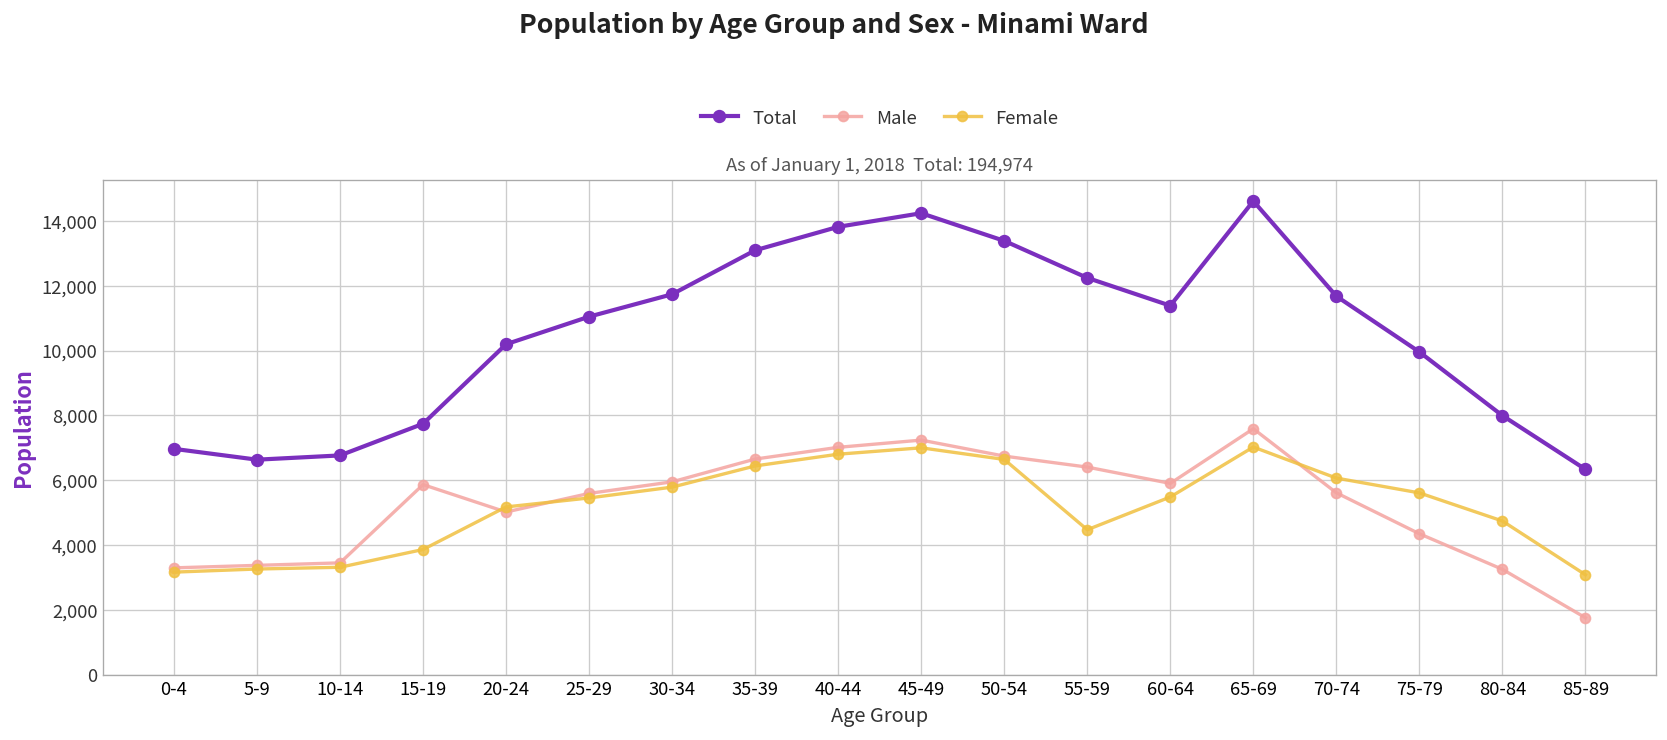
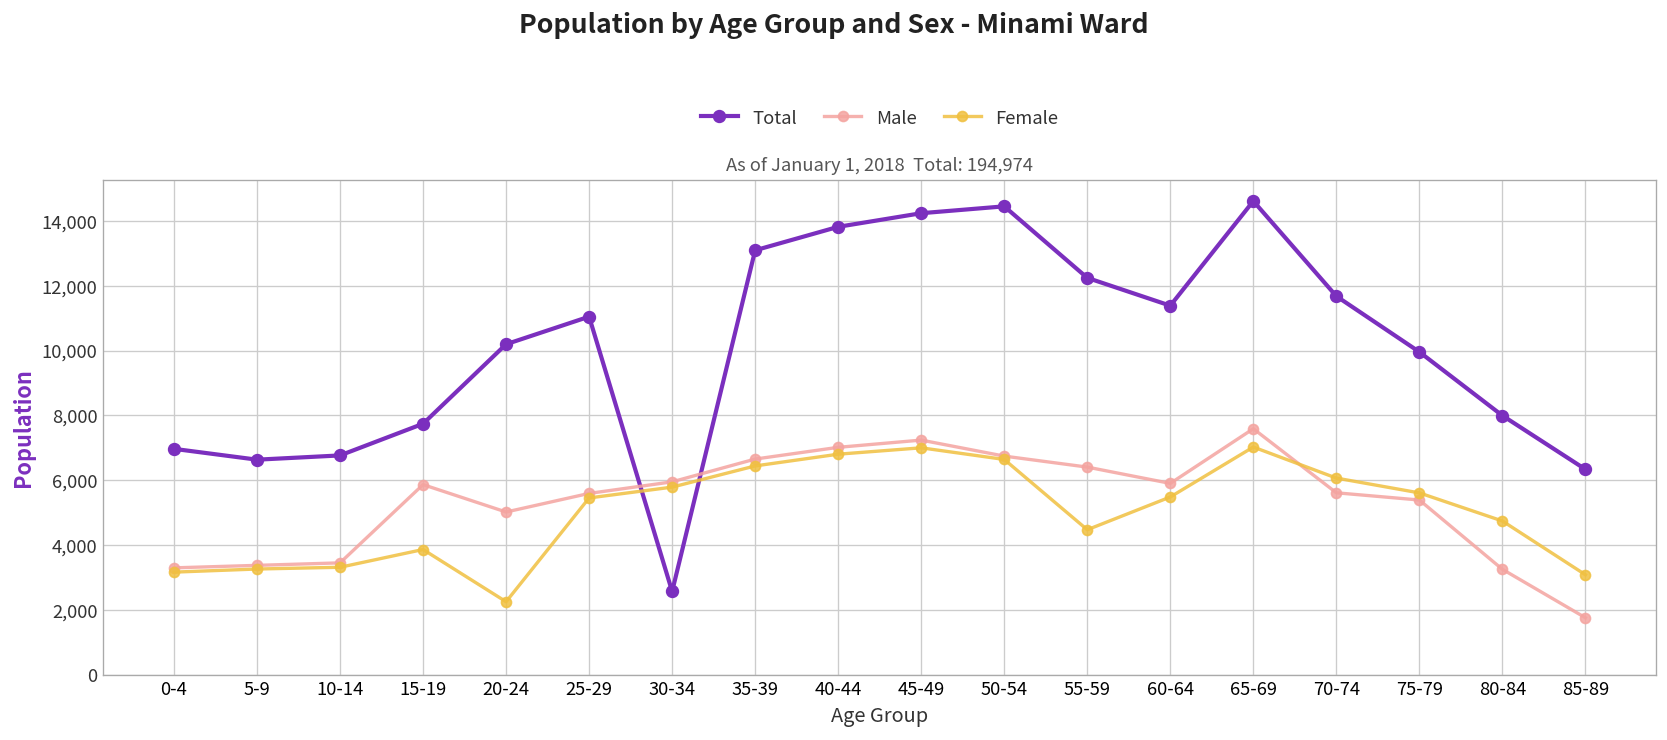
Female, 20-24: 5,200 -> 2,300
Total, 30-34: 11,700 -> 2,600
Total, 50-54: 13,400 -> 14,500
Male, 75-79: 4,300 -> 5,400
